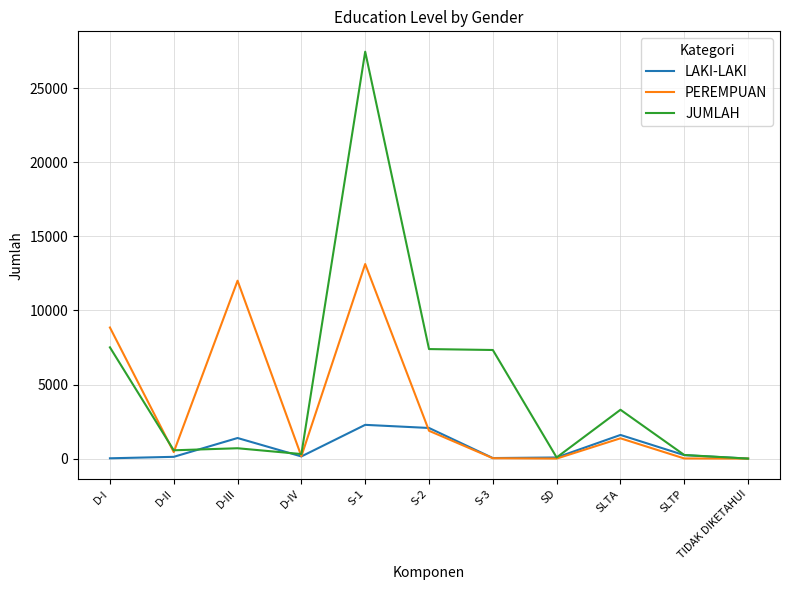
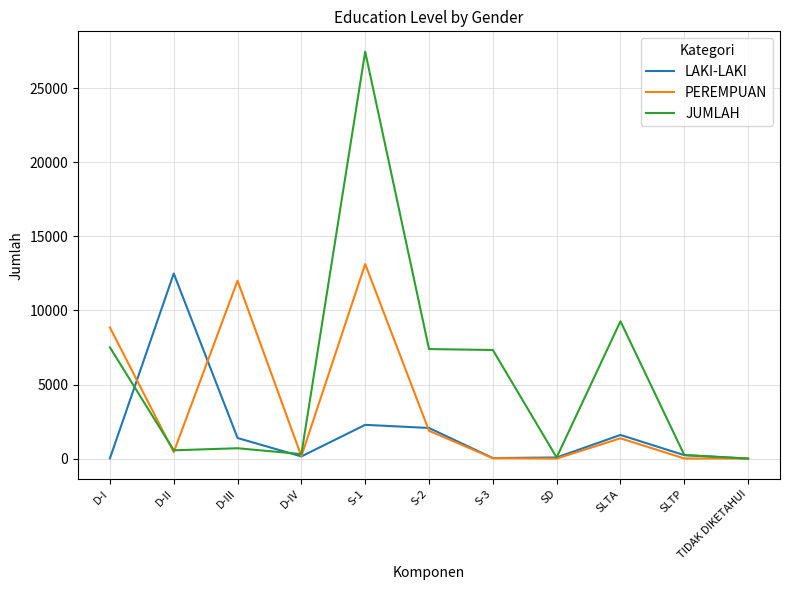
LAKI-LAKI, D-II: 100 -> 12500
JUMLAH, SLTA: 3300 -> 9300
